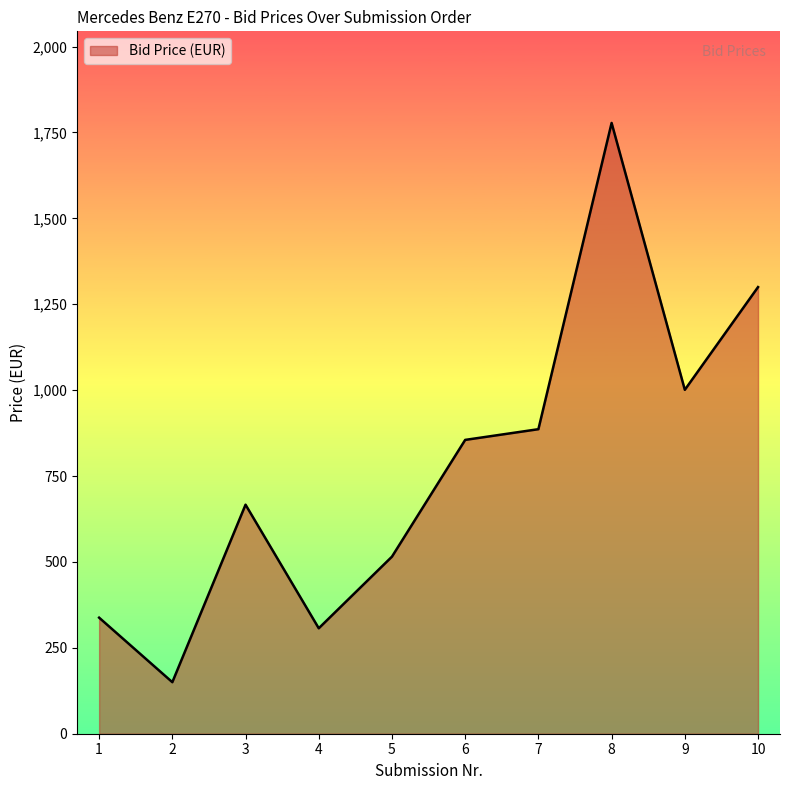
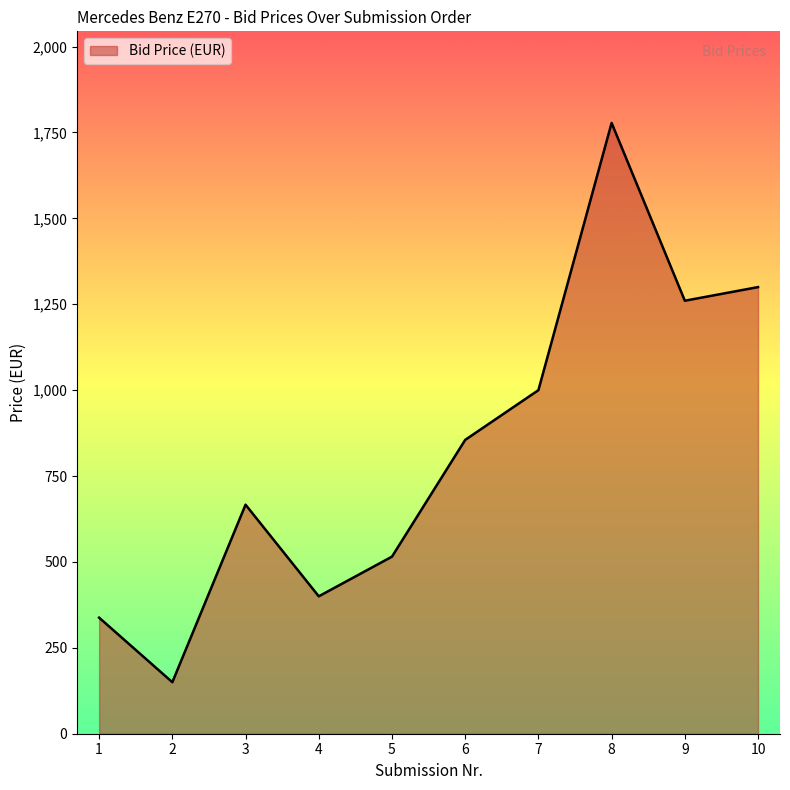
4: 310 -> 400
7: 890 -> 1,000
9: 1,000 -> 1,260
